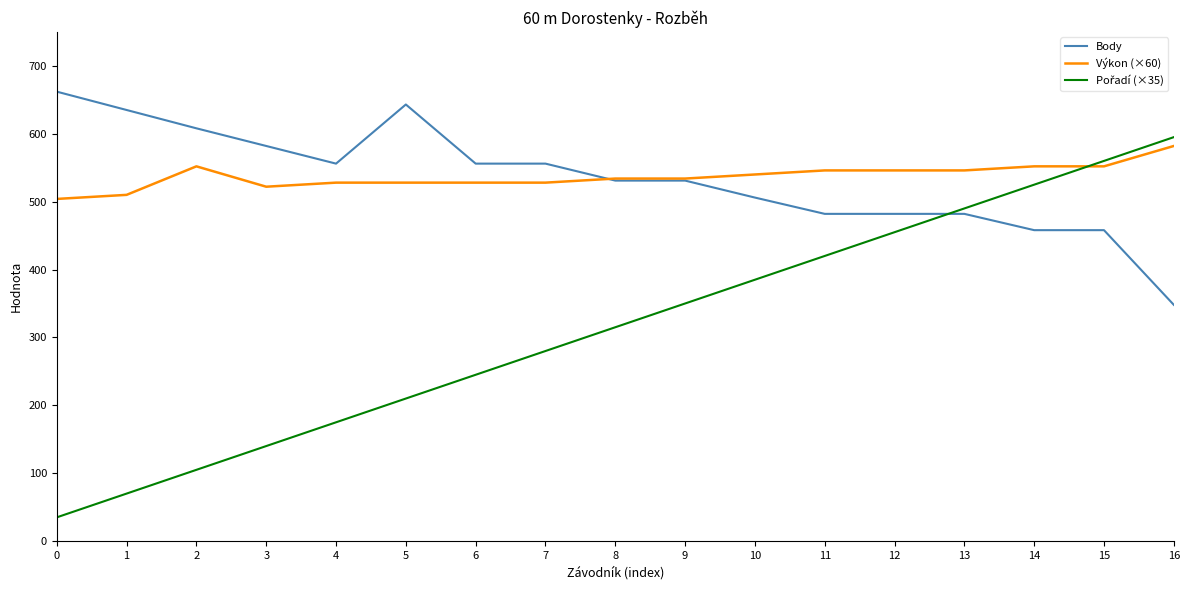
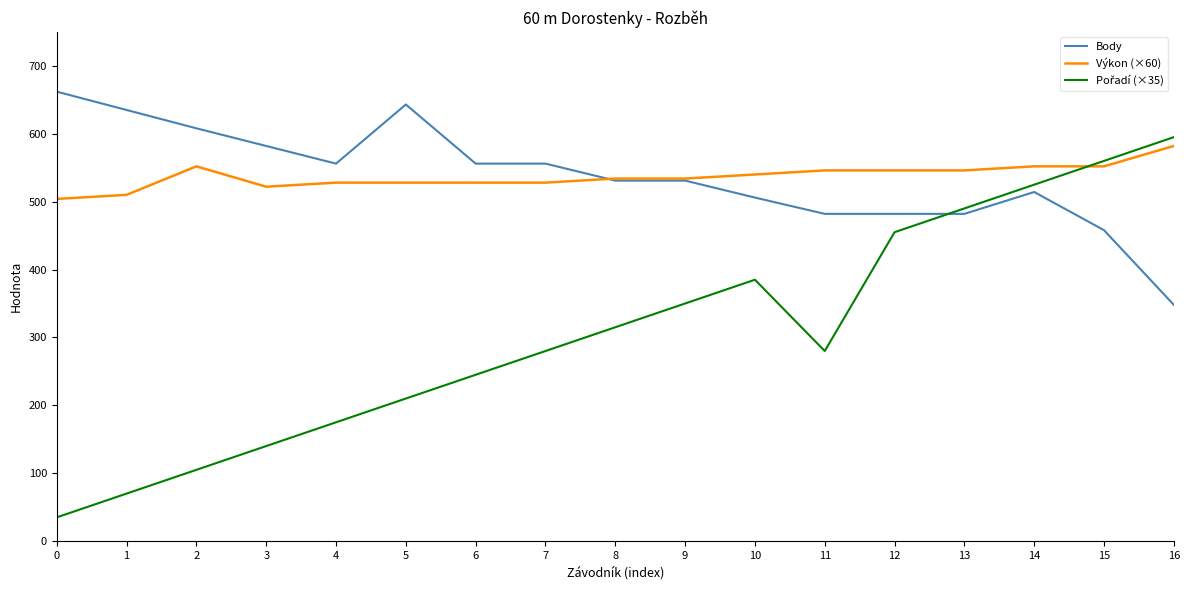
Pořadí (×35), 11: 420 -> 280
Body, 14: 460 -> 510
